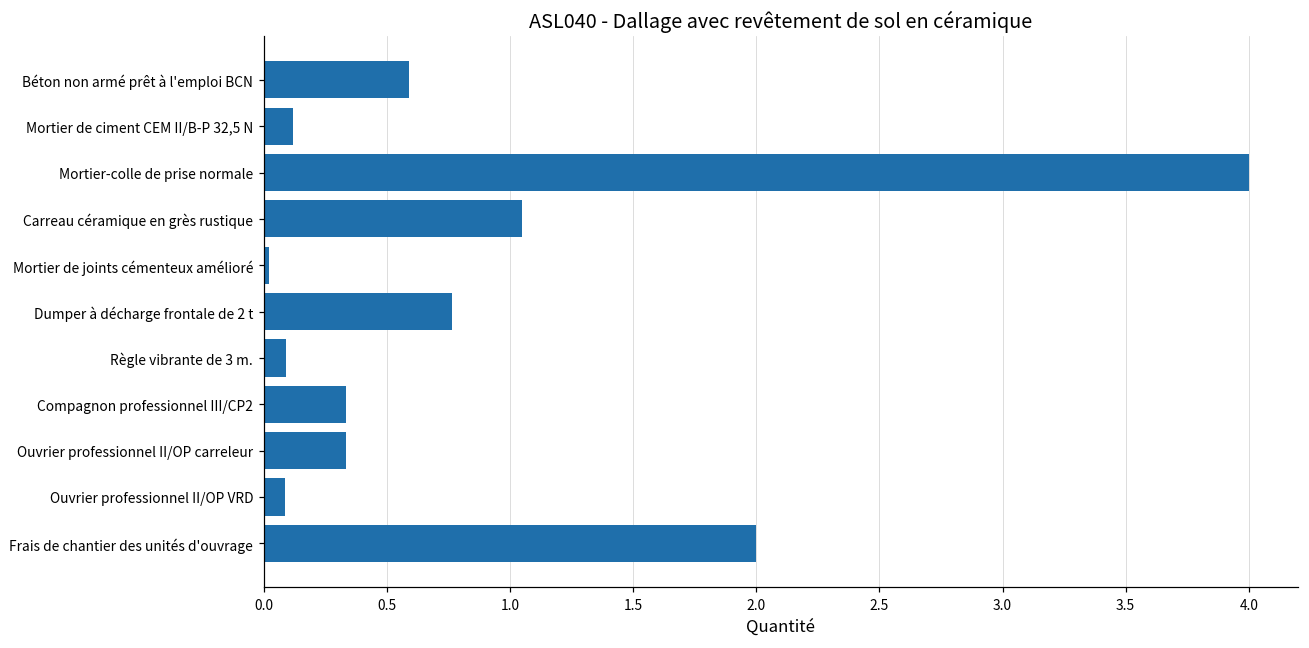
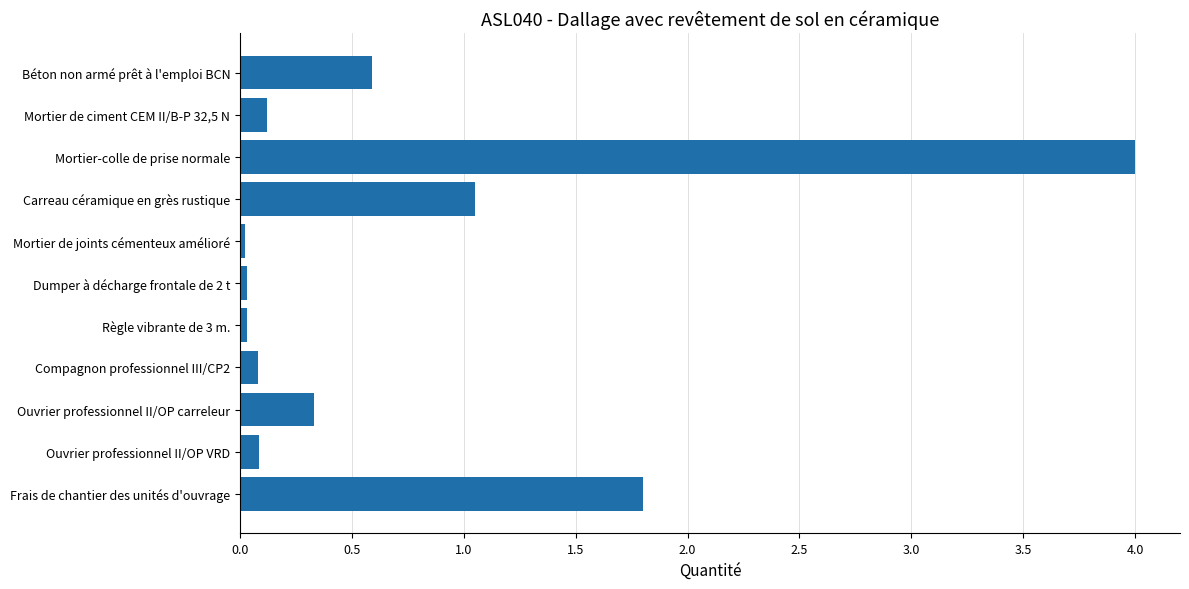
Dumper à décharge frontale de 2 t: 0.77 -> 0.03
Règle vibrante de 3 m.: 0.09 -> 0.03
Compagnon professionnel III/CP2: 0.33 -> 0.08
Frais de chantier des unités d'ouvrage: 2.0 -> 1.8
